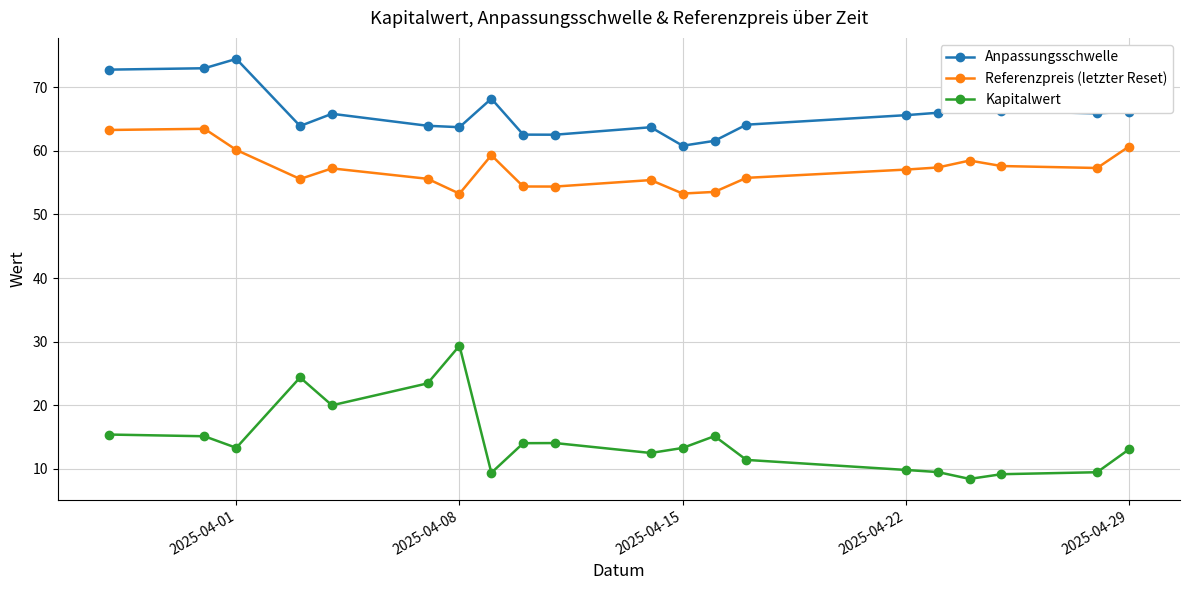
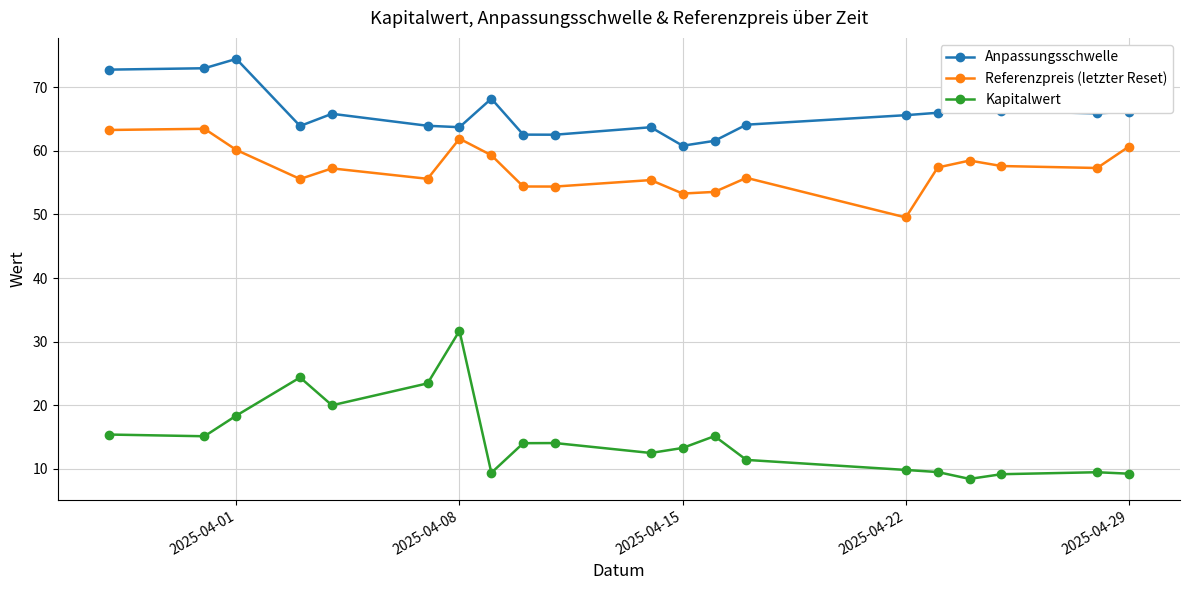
Kapitalwert, 2025-04-01: 13 -> 18
Referenzpreis (letzter Reset), 2025-04-08: 53 -> 62
Kapitalwert, 2025-04-08: 29 -> 32
Referenzpreis (letzter Reset), 2025-04-22: 57 -> 50
Kapitalwert, 2025-04-29: 13 -> 9
